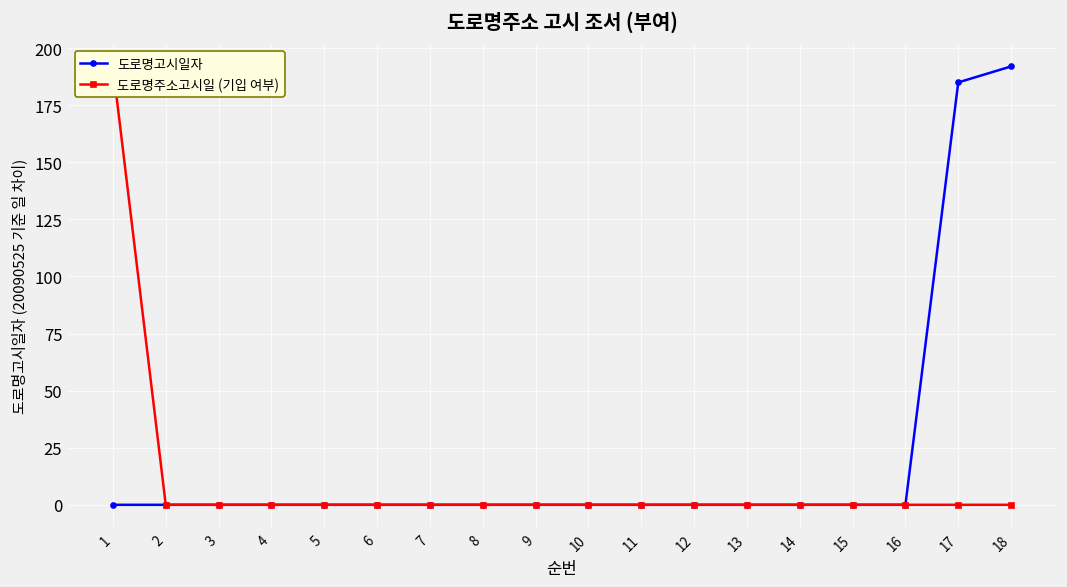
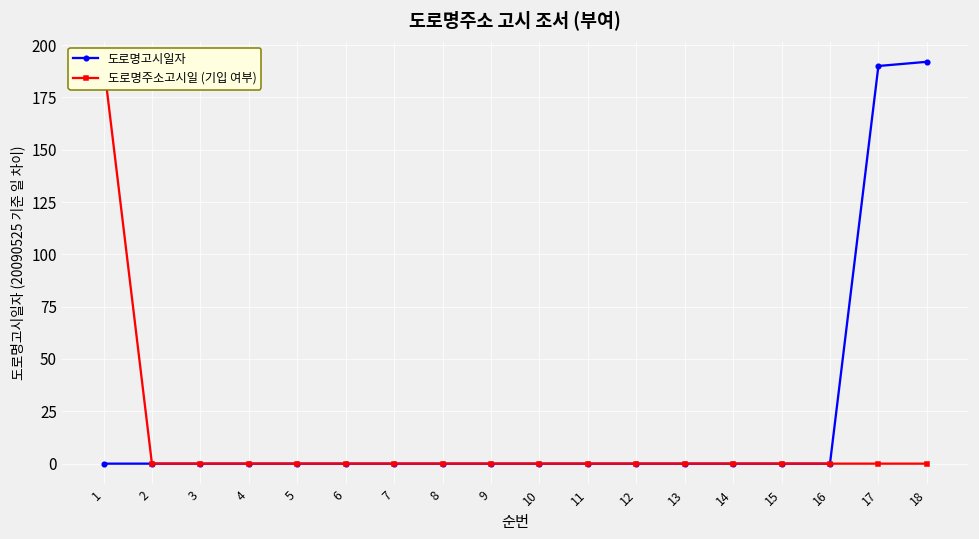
도로명고시일자, 17: 185 -> 190
